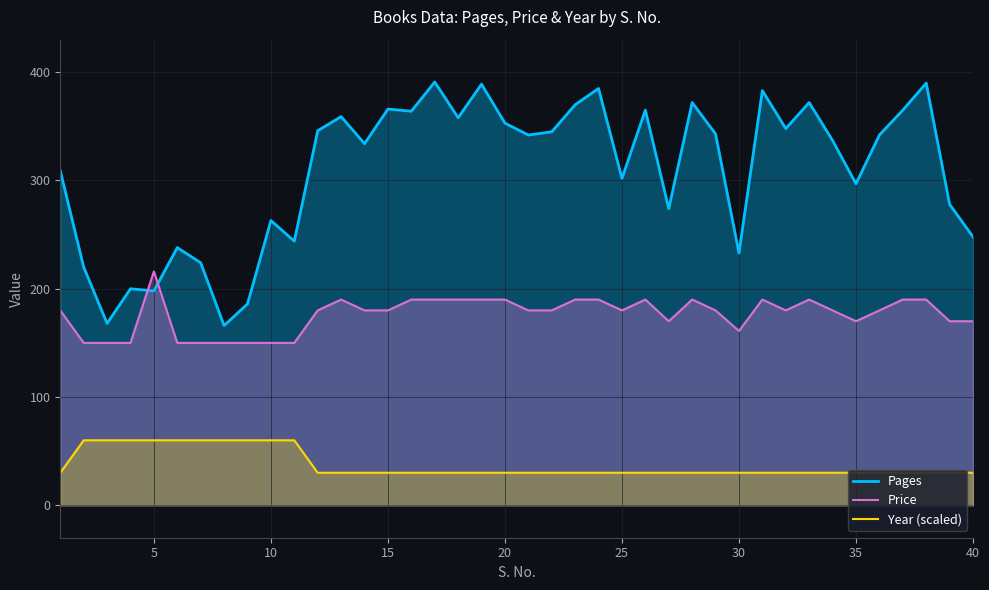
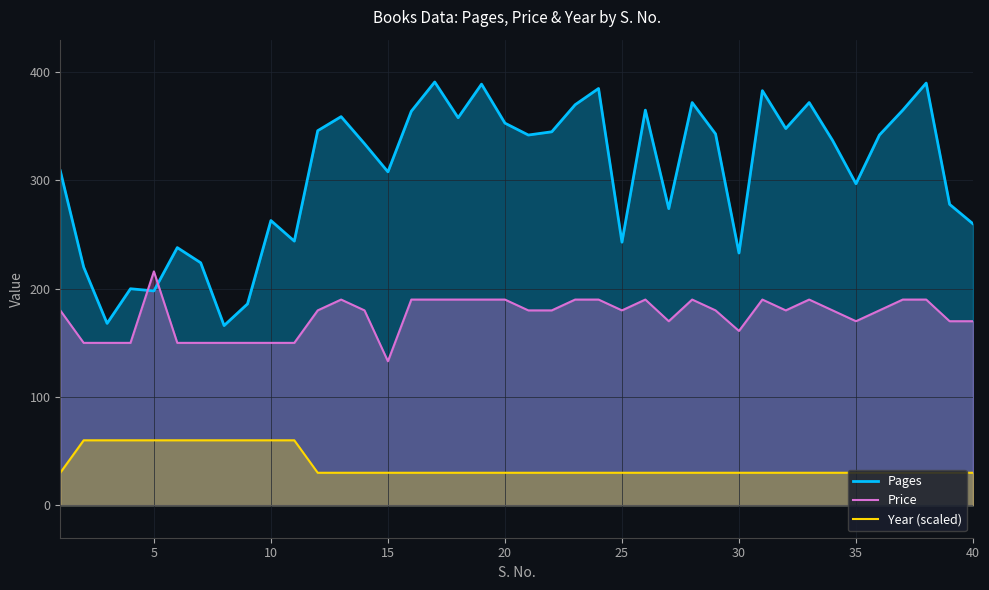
Pages, 15: 366 -> 308
Price, 15: 180 -> 133
Pages, 25: 302 -> 243
Pages, 40: 248 -> 260
